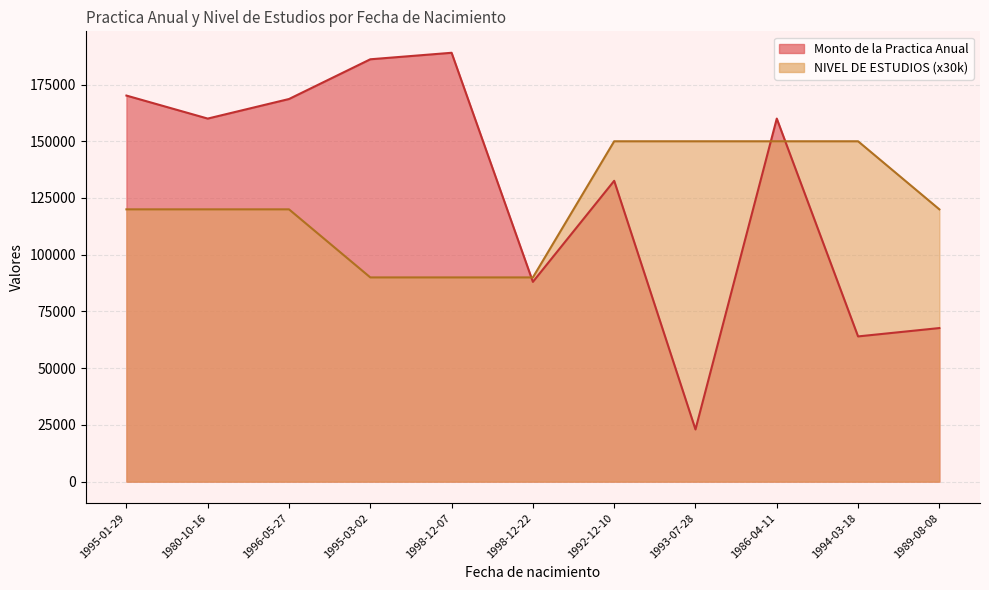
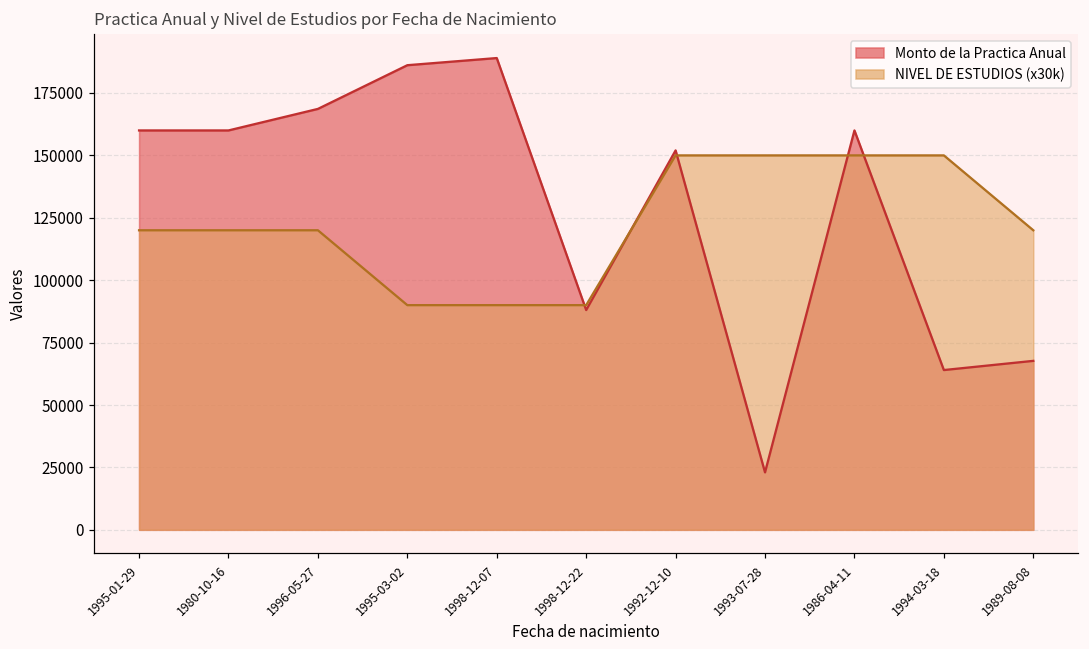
Monto de la Practica Anual, 1995-01-29: 170000 -> 160000
Monto de la Practica Anual, 1992-12-10: 133000 -> 152000
